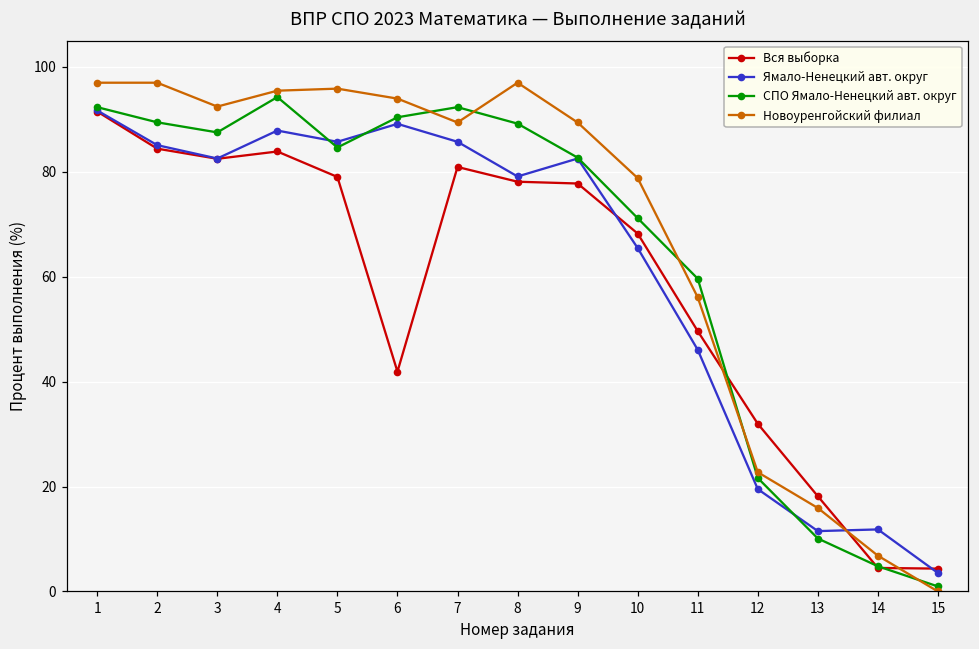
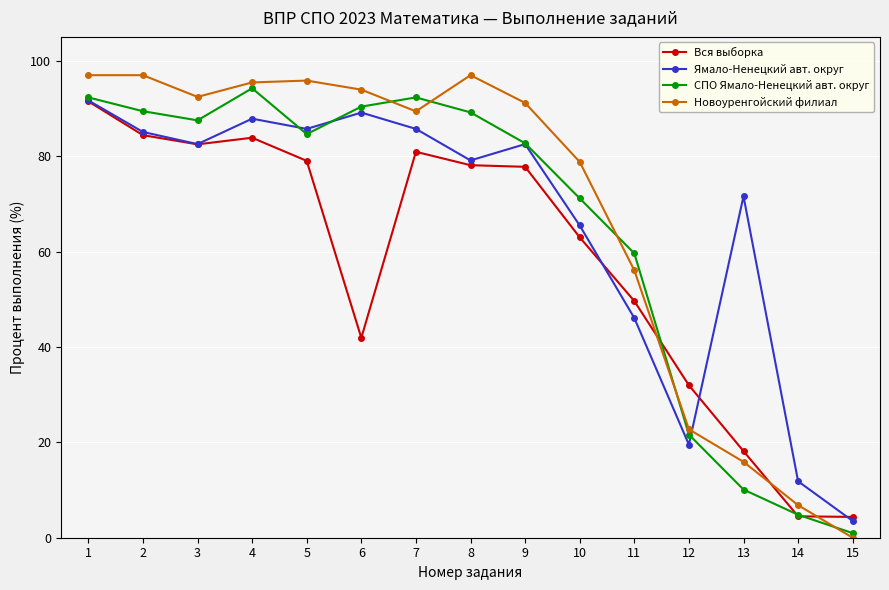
Новоуренгойский филиал, 9: 89 -> 91
Вся выборка, 10: 68 -> 63
Ямало-Ненецкий авт. округ, 13: 12 -> 72
